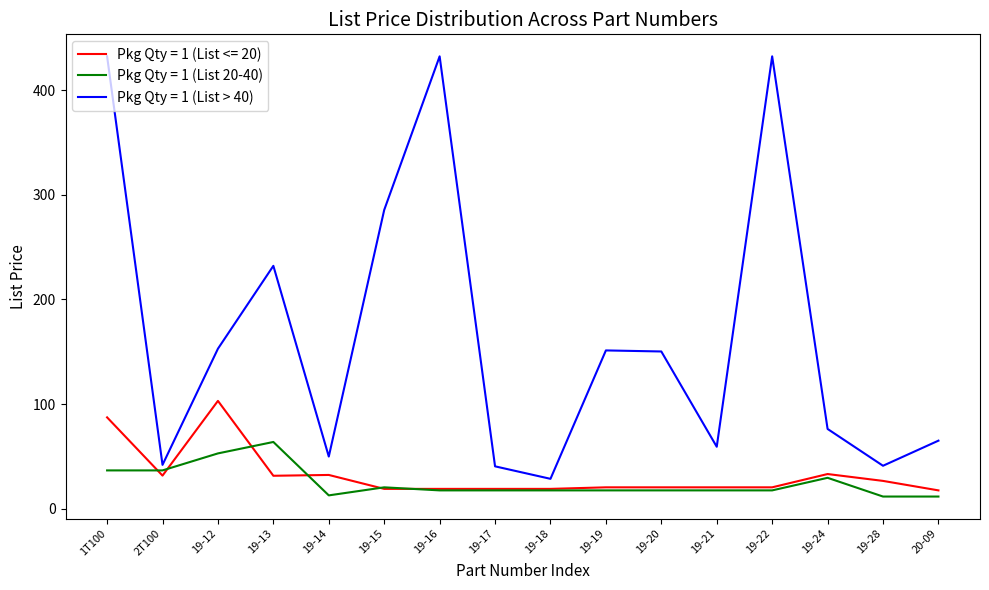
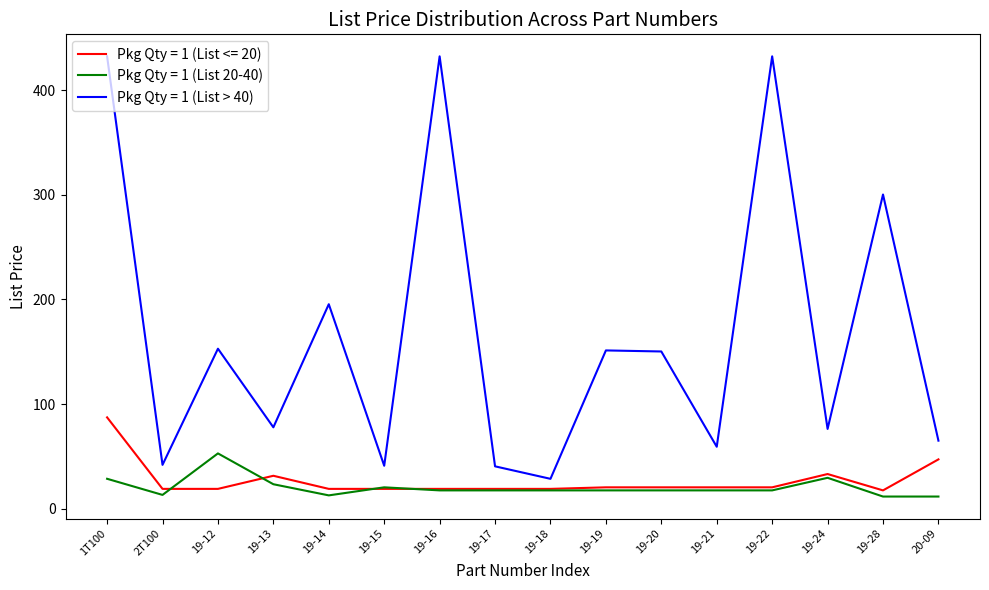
Pkg Qty = 1 (List 20-40), 1T100: 37 -> 29
Pkg Qty = 1 (List <= 20), 2T100: 32 -> 19
Pkg Qty = 1 (List 20-40), 2T100: 37 -> 13
Pkg Qty = 1 (List <= 20), 19-12: 103 -> 19
Pkg Qty = 1 (List 20-40), 19-13: 64 -> 24
Pkg Qty = 1 (List > 40), 19-13: 232 -> 78
Pkg Qty = 1 (List <= 20), 19-14: 32 -> 19
Pkg Qty = 1 (List > 40), 19-14: 50 -> 195
Pkg Qty = 1 (List > 40), 19-15: 285 -> 41
Pkg Qty = 1 (List <= 20), 19-28: 27 -> 18
Pkg Qty = 1 (List > 40), 19-28: 41 -> 300
Pkg Qty = 1 (List <= 20), 20-09: 18 -> 47
